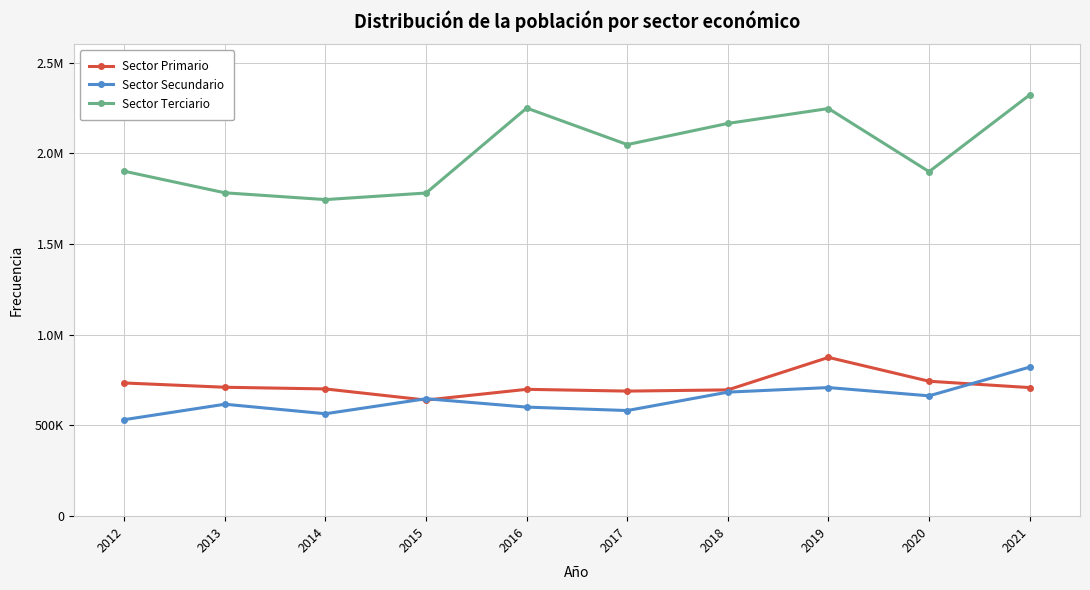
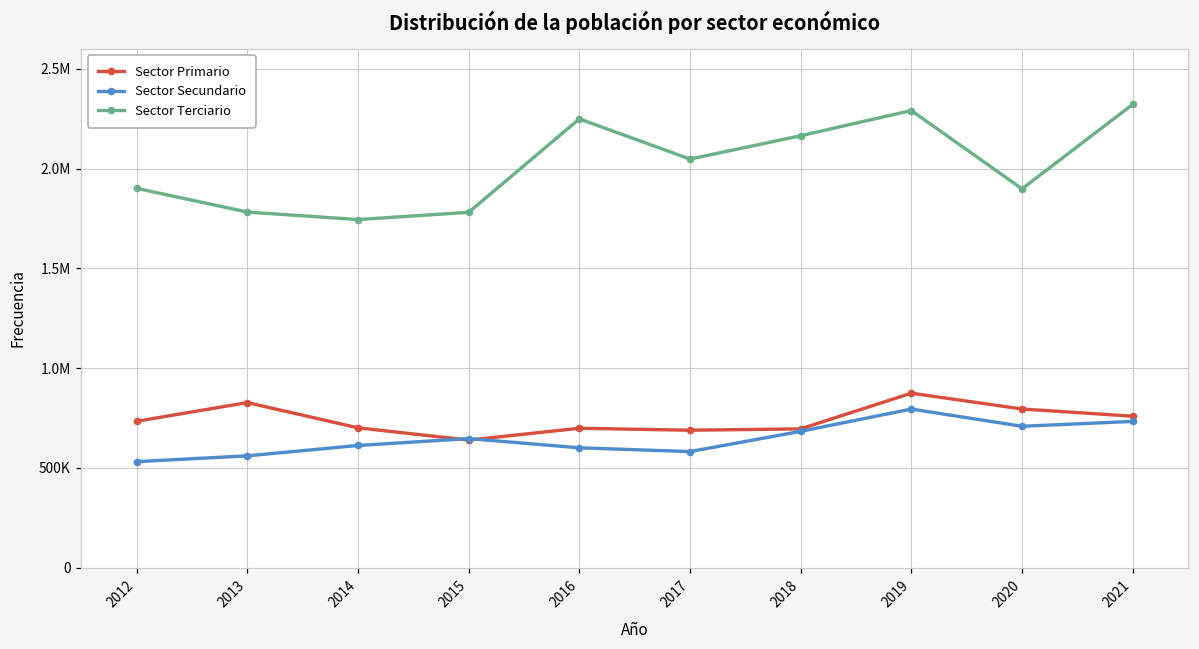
Sector Primario, 2013: 710000 -> 830000
Sector Secundario, 2013: 620000 -> 560000
Sector Secundario, 2014: 560000 -> 610000
Sector Secundario, 2019: 710000 -> 800000
Sector Terciario, 2019: 2250000 -> 2290000
Sector Primario, 2020: 740000 -> 800000
Sector Secundario, 2020: 660000 -> 710000
Sector Primario, 2021: 710000 -> 760000
Sector Secundario, 2021: 820000 -> 730000
